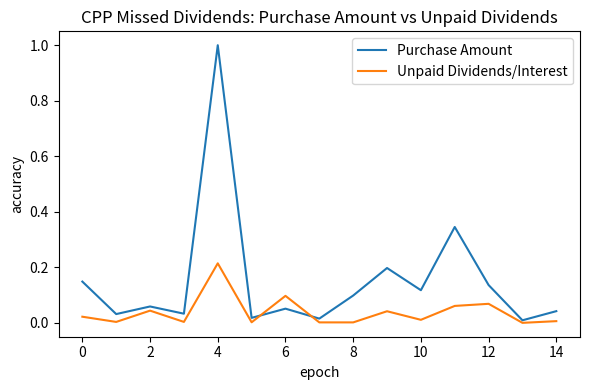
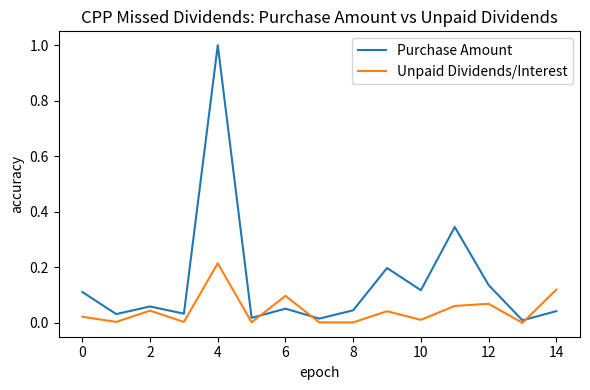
Purchase Amount, 0: 0.15 -> 0.11
Purchase Amount, 8: 0.10 -> 0.05
Unpaid Dividends/Interest, 14: 0.01 -> 0.12
